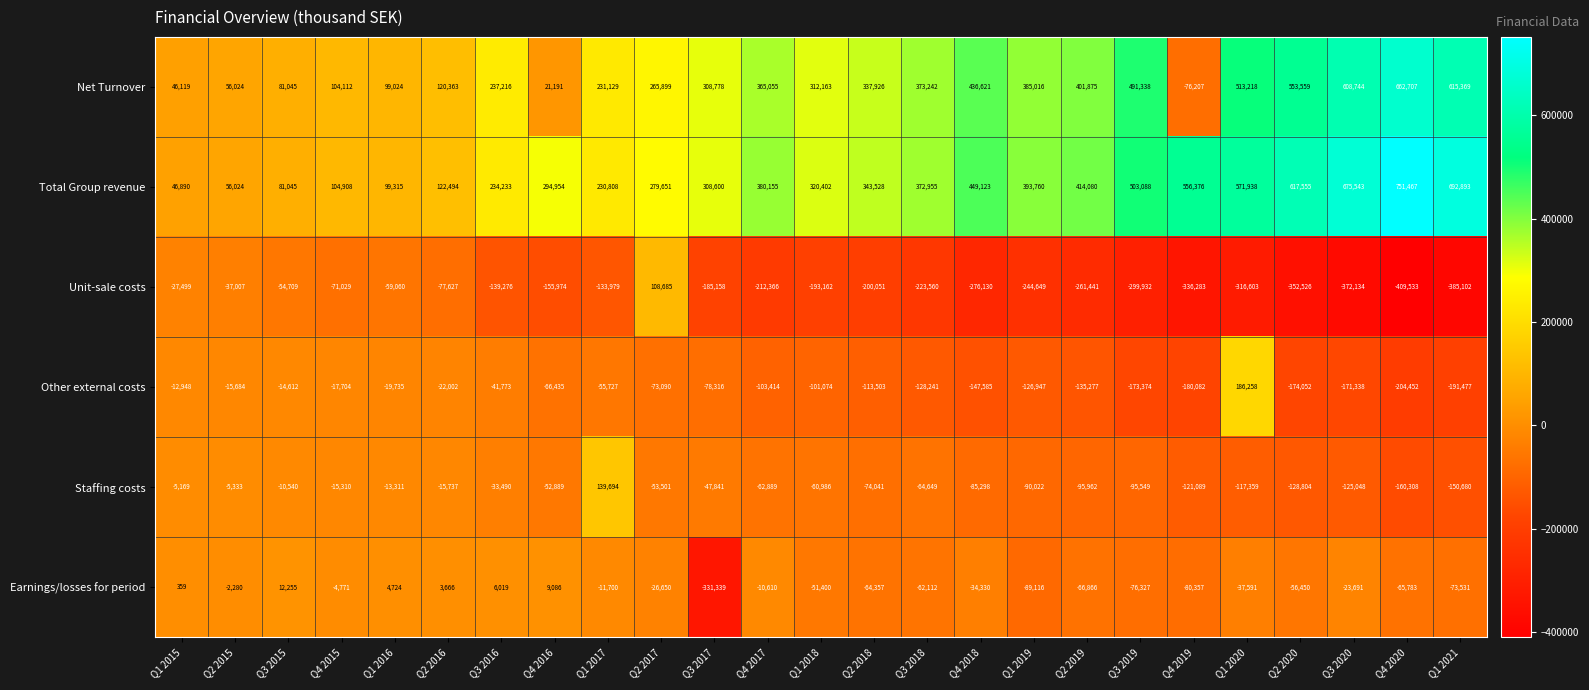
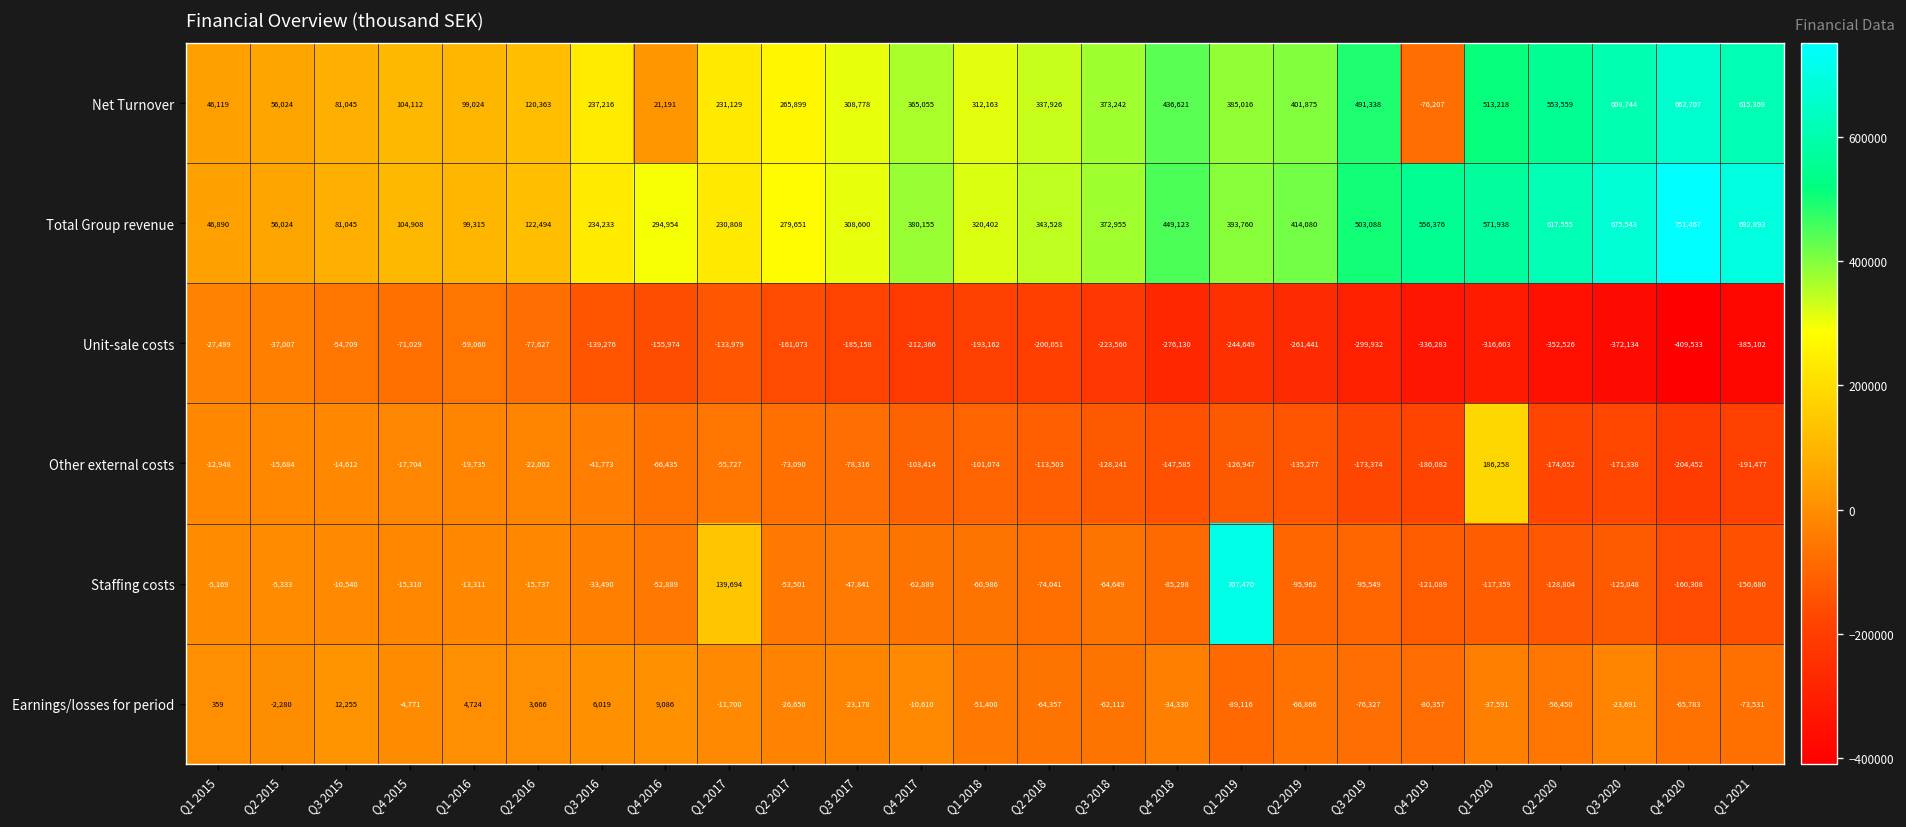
Unit-sale costs, Q2 2017: 108,685 -> -161,073
Staffing costs, Q1 2019: -90,022 -> 707,470
Earnings/losses for period, Q3 2017: -331,339 -> -23,178
